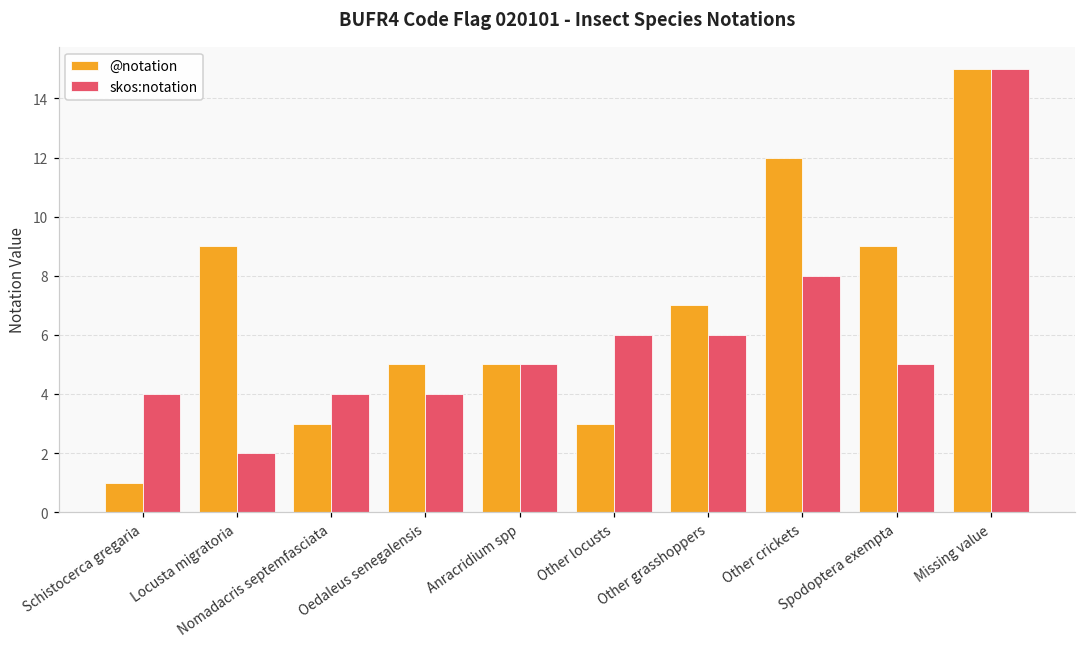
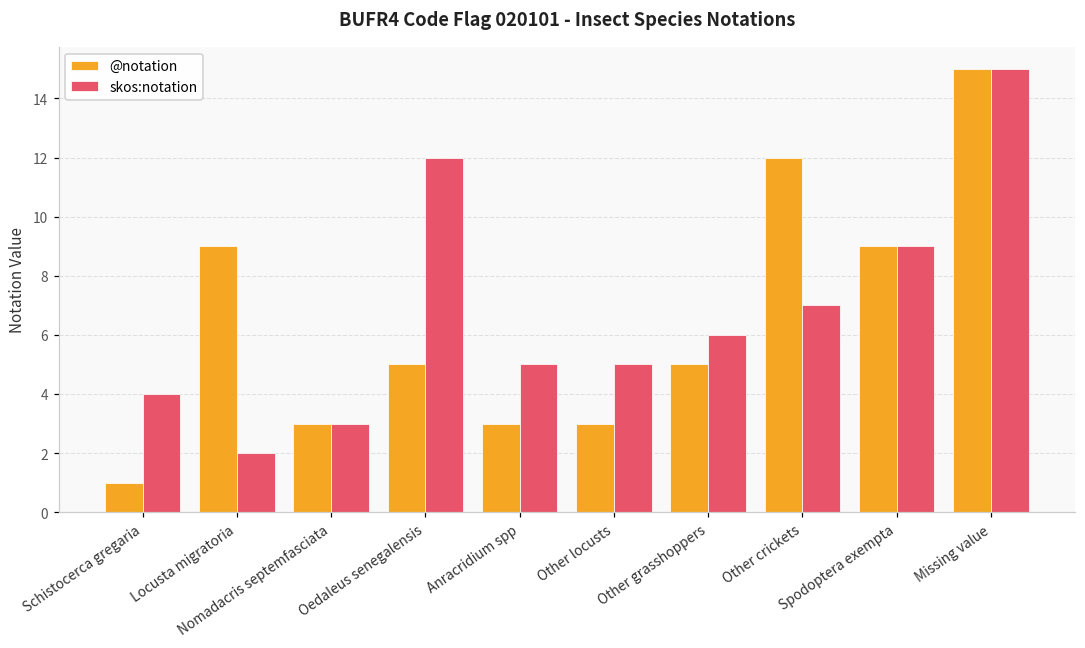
skos:notation, Nomadacris septemfasciata: 4 -> 3
skos:notation, Oedaleus senegalensis: 4 -> 12
@notation, Anracridium spp: 5 -> 3
skos:notation, Other locusts: 6 -> 5
@notation, Other grasshoppers: 7 -> 5
skos:notation, Other crickets: 8 -> 7
skos:notation, Spodoptera exempta: 5 -> 9
